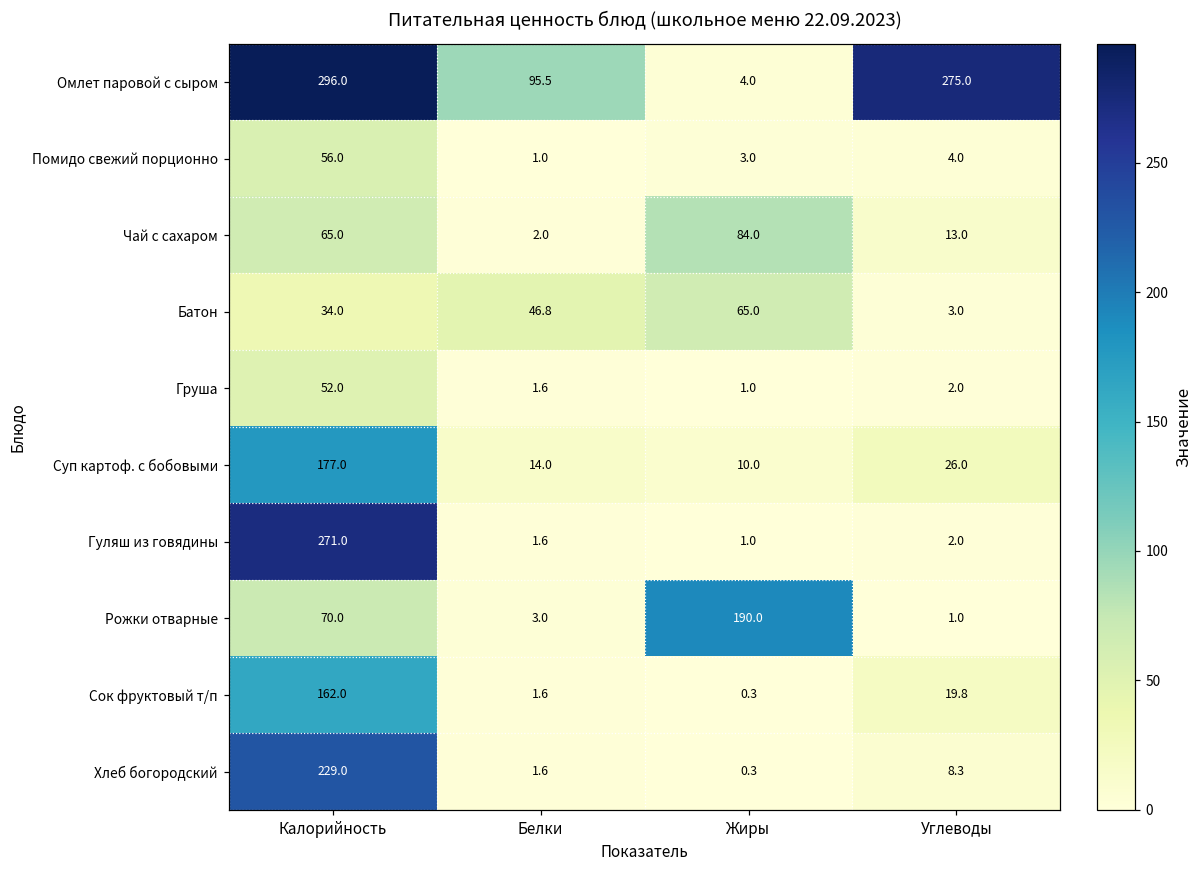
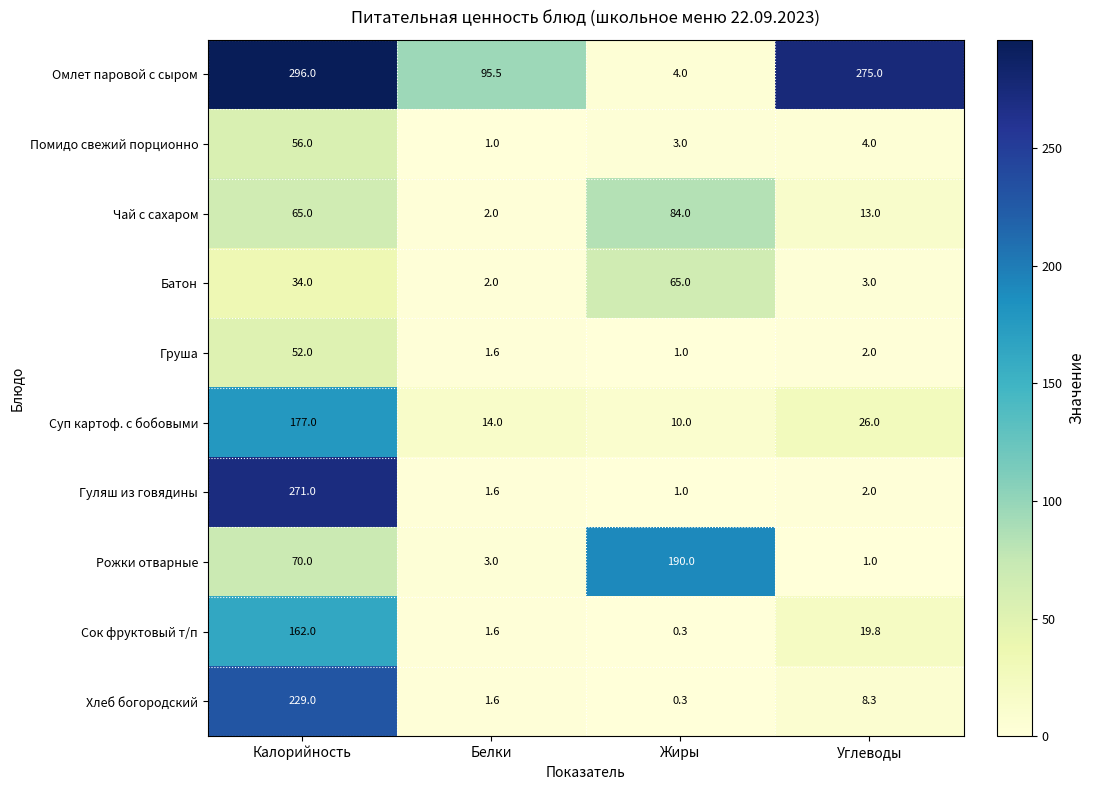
Батон, Белки: 46.8 -> 2.0
